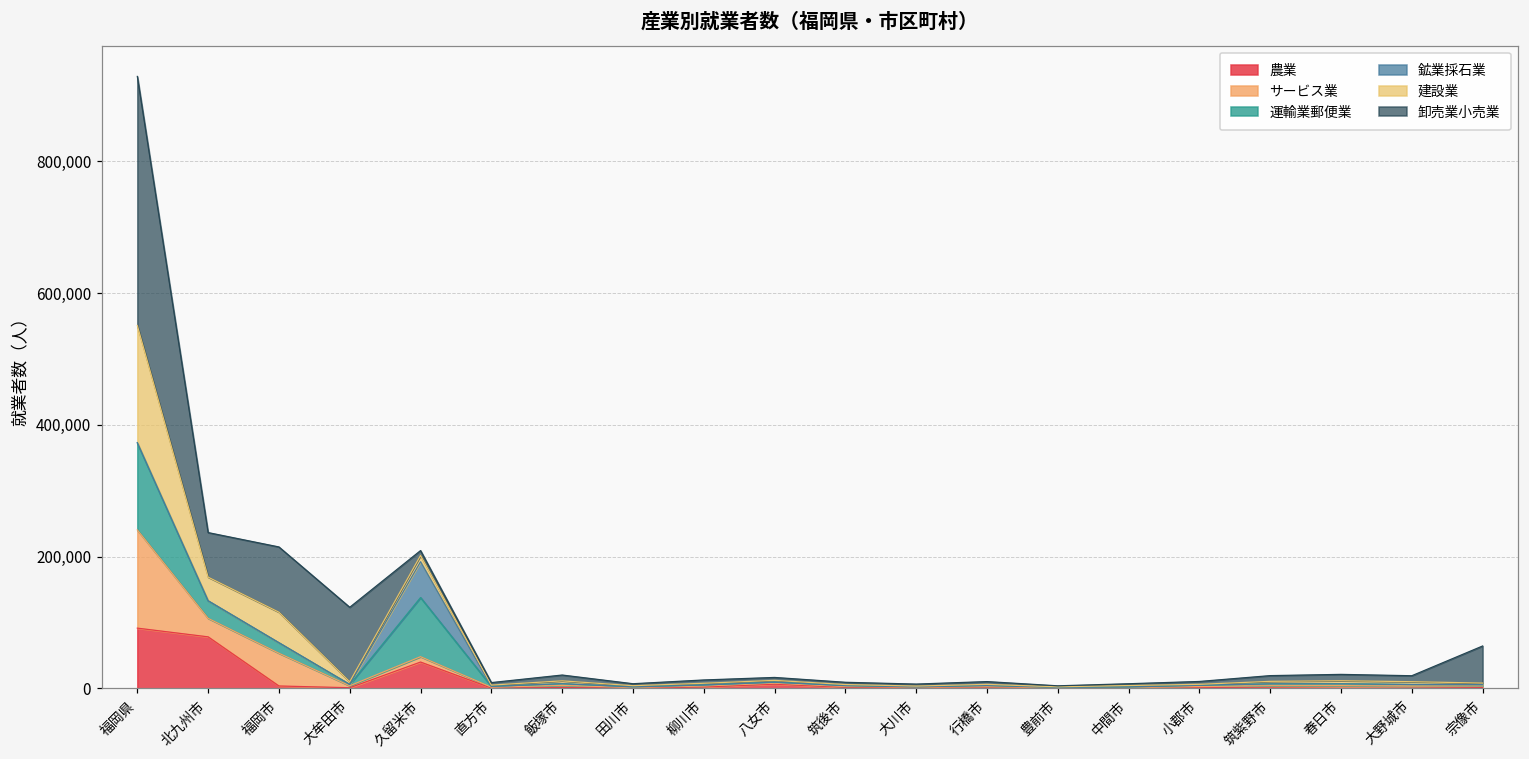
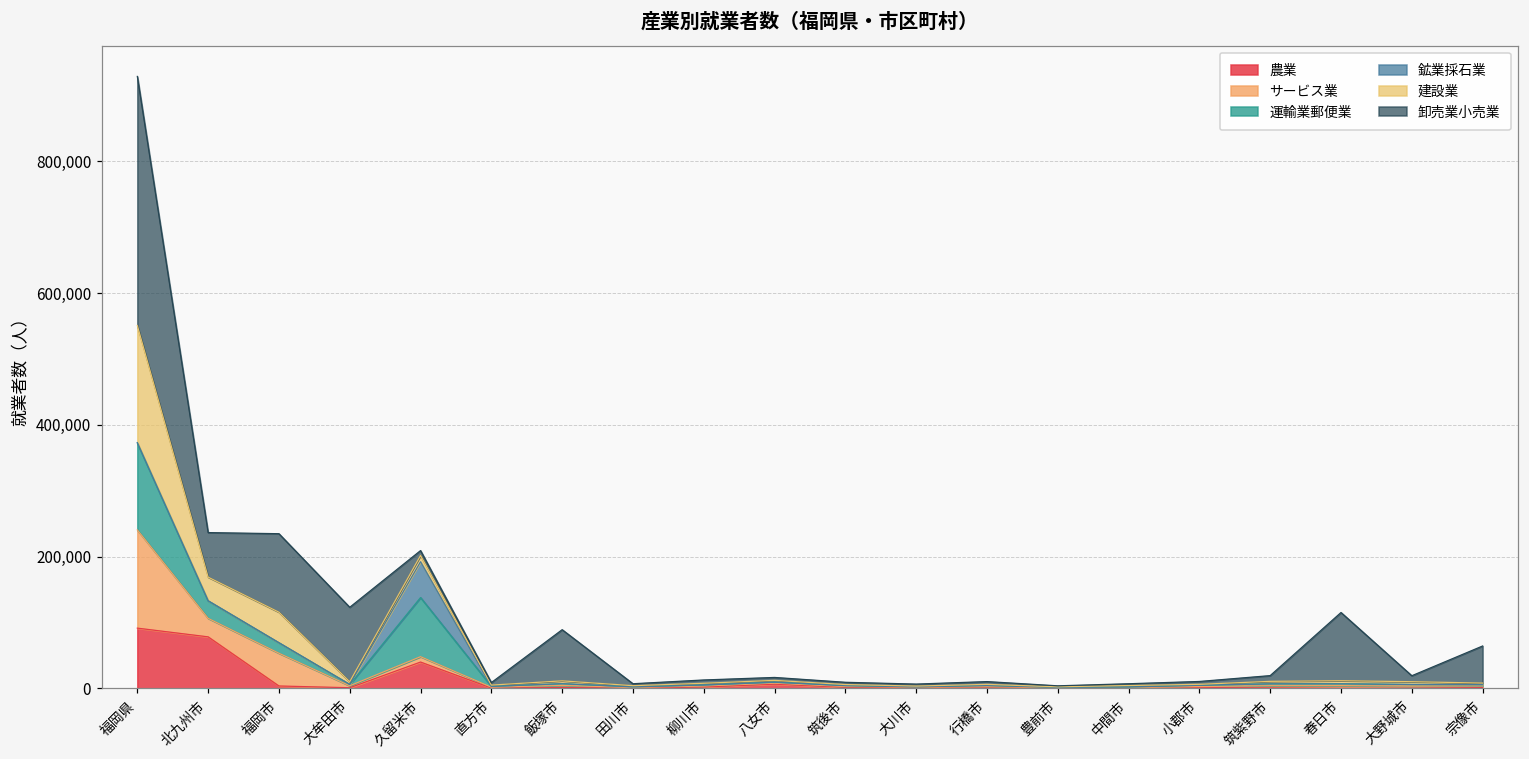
卸売業小売業, 福岡市: 100,000 -> 120,000
卸売業小売業, 飯塚市: 10,000 -> 80,000
卸売業小売業, 春日市: 10,000 -> 100,000
